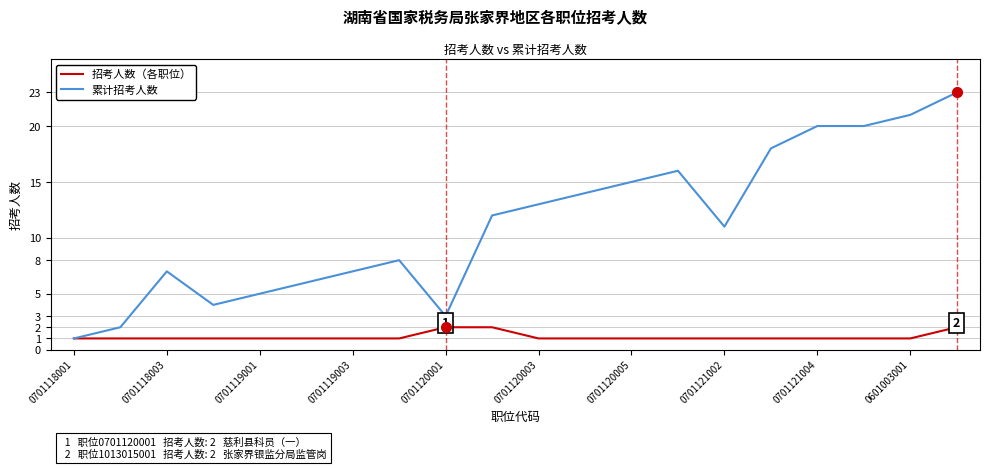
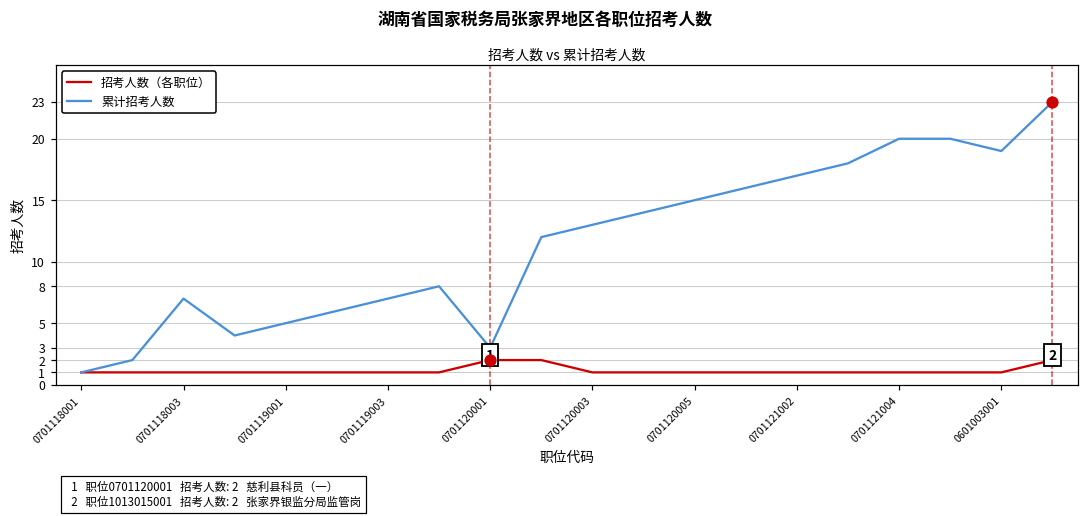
累计招考人数, 0701121002: 11 -> 17
累计招考人数, 0601003001: 21 -> 19
